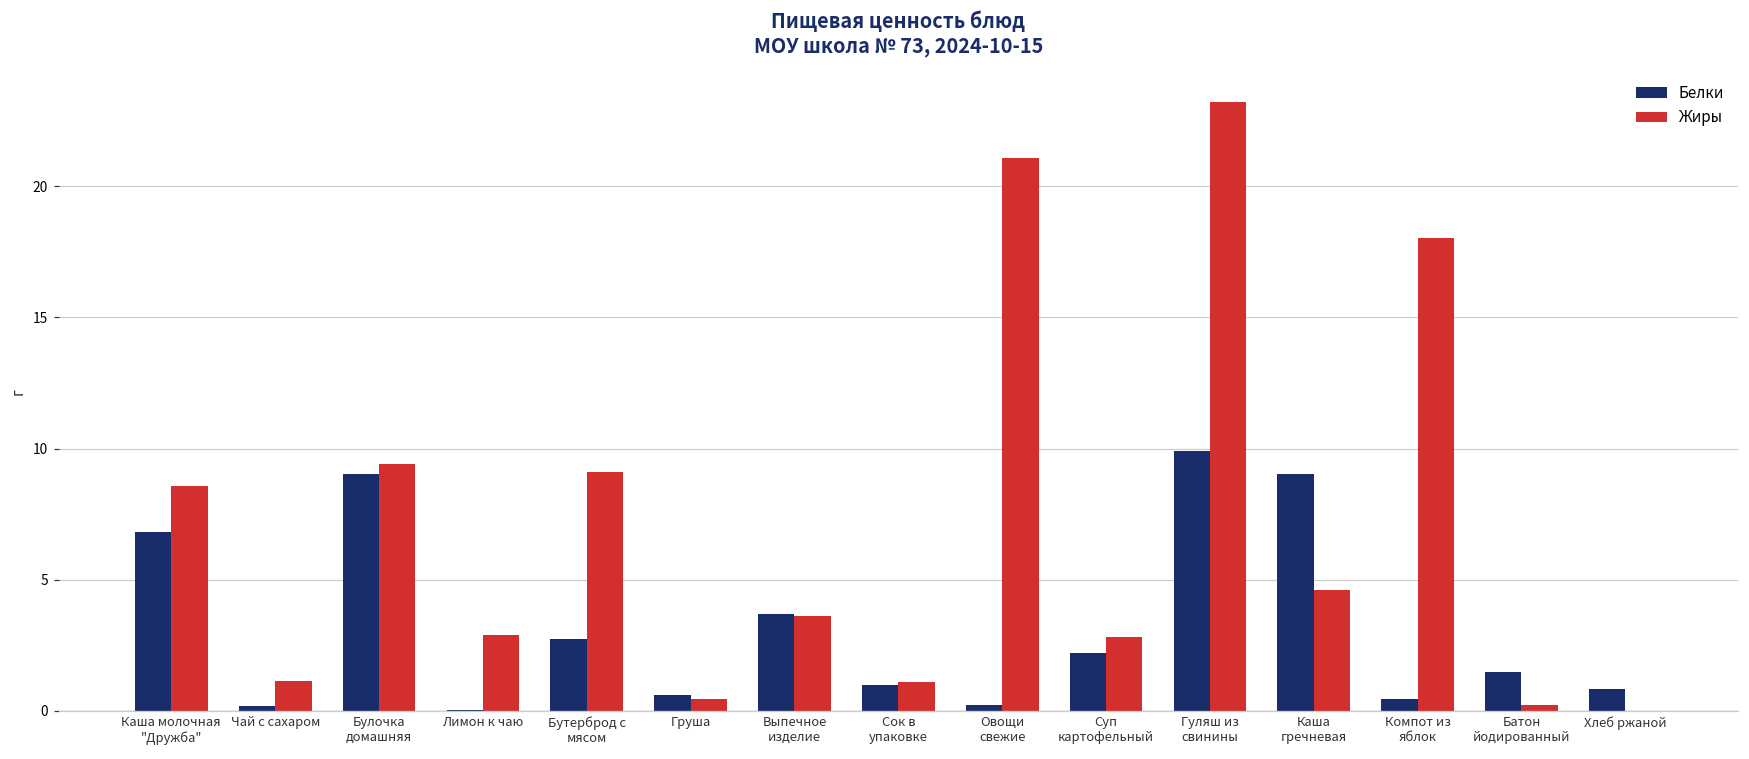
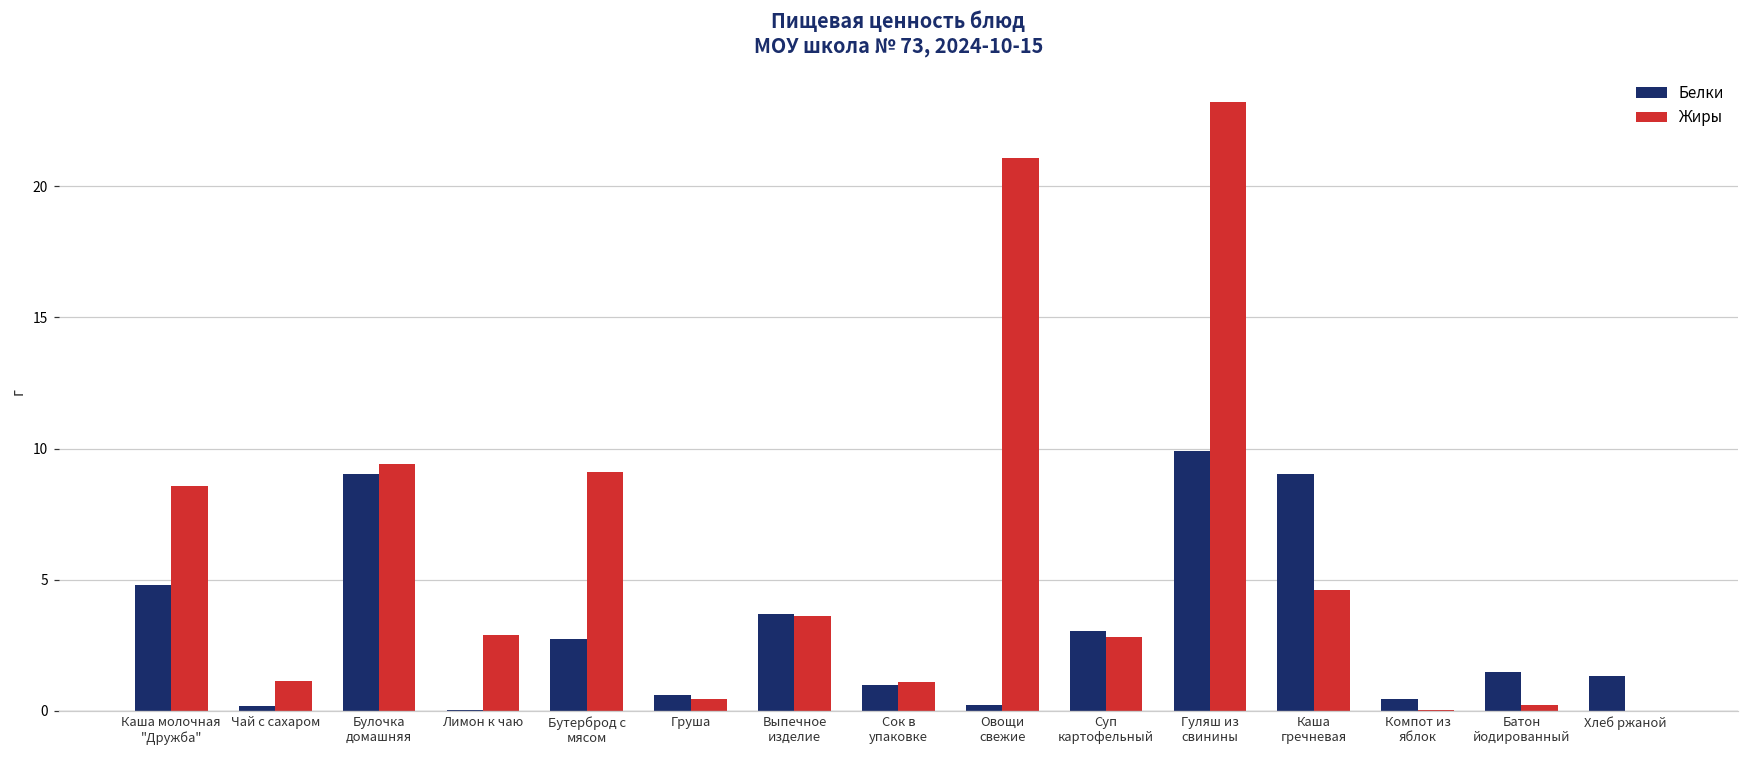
Белки, Каша молочная "Дружба": 6.8 -> 4.8
Белки, Суп картофельный: 2.2 -> 3.0
Жиры, Компот из яблок: 18.0 -> 0.0
Белки, Хлеб ржаной: 0.8 -> 1.3
